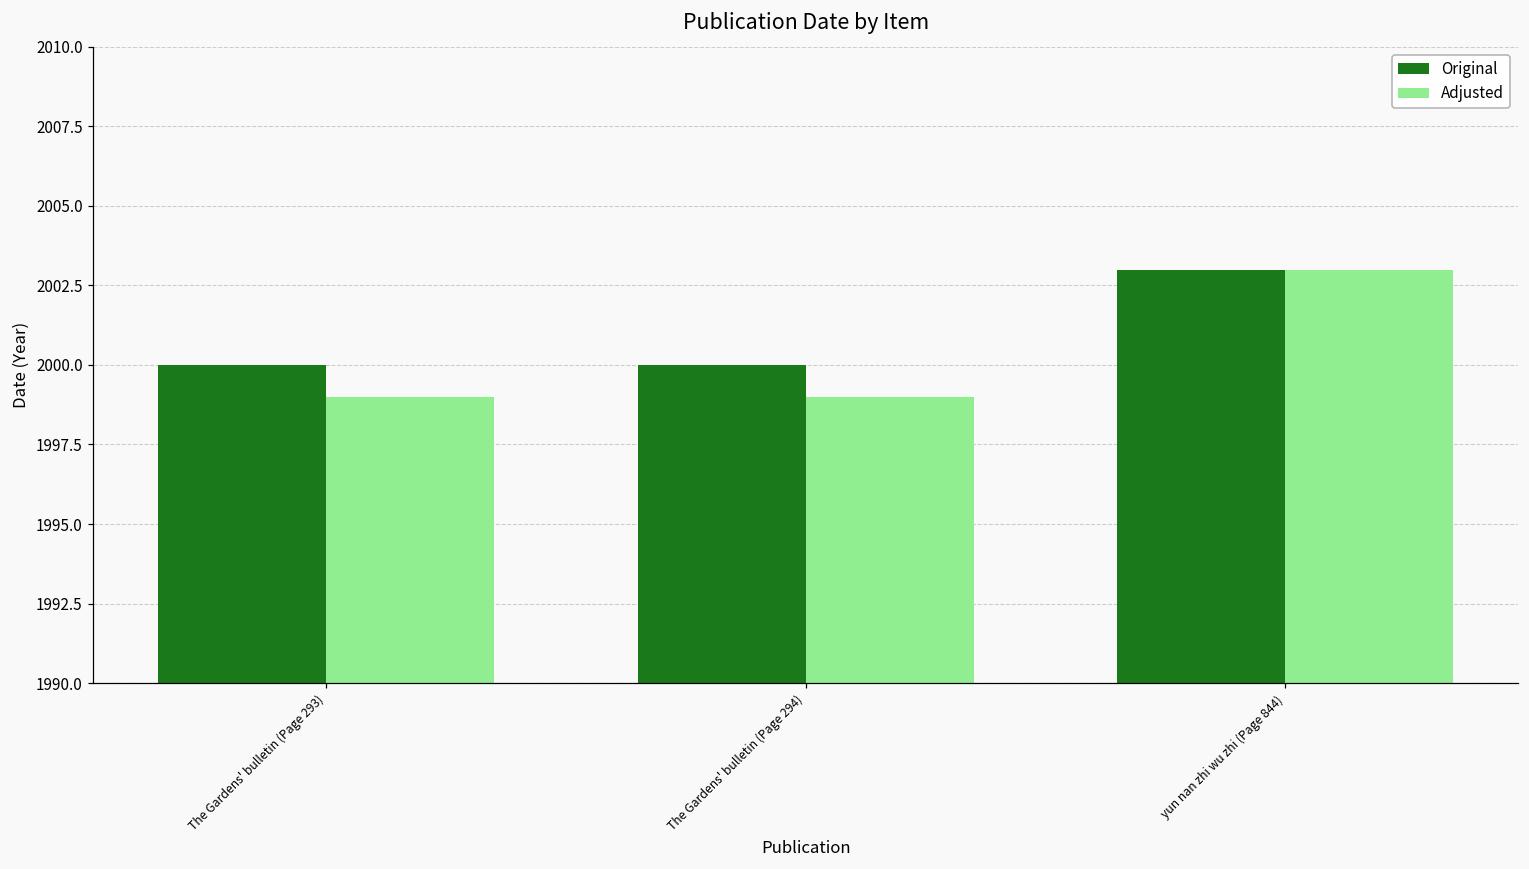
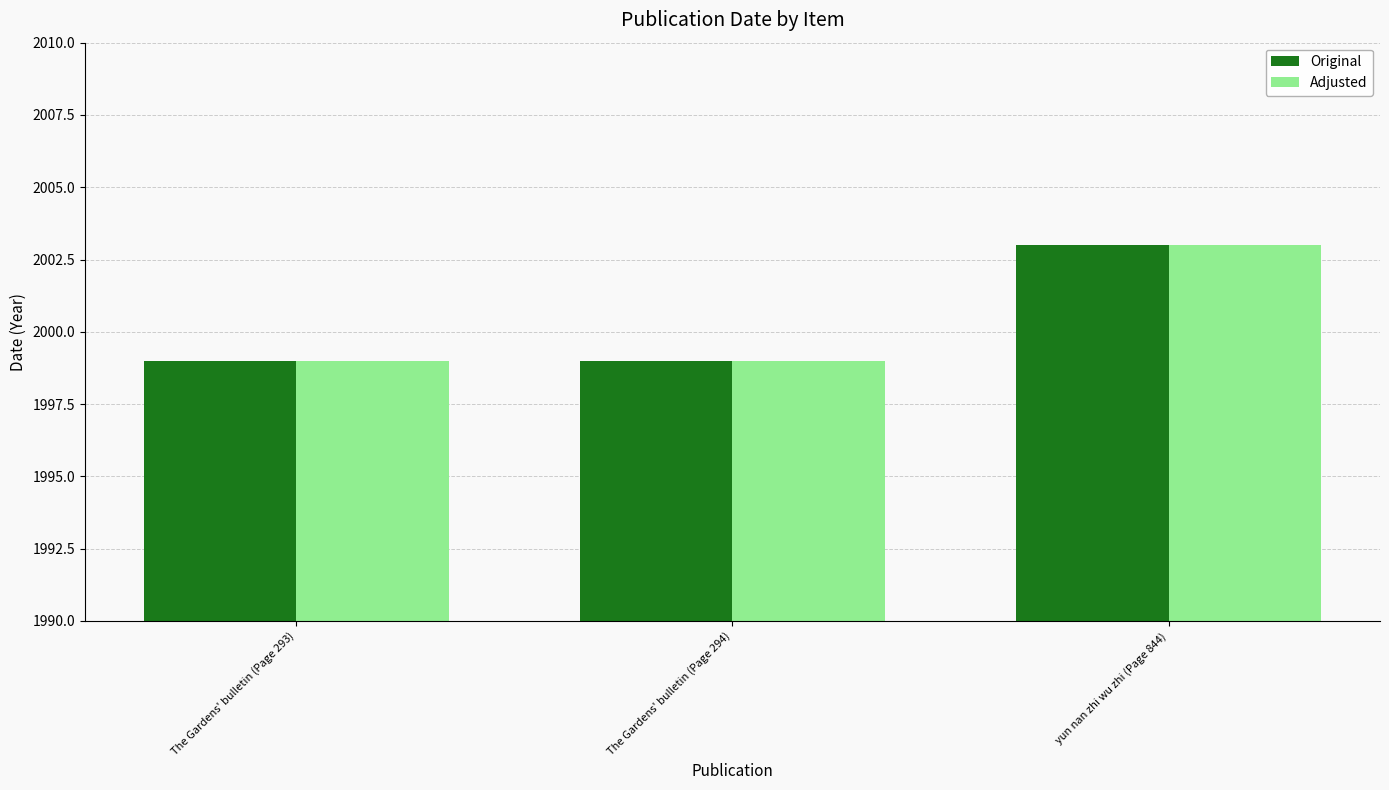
Original, The Gardens' bulletin (Page 293): 2000 -> 1999
Original, The Gardens' bulletin (Page 294): 2000 -> 1999
